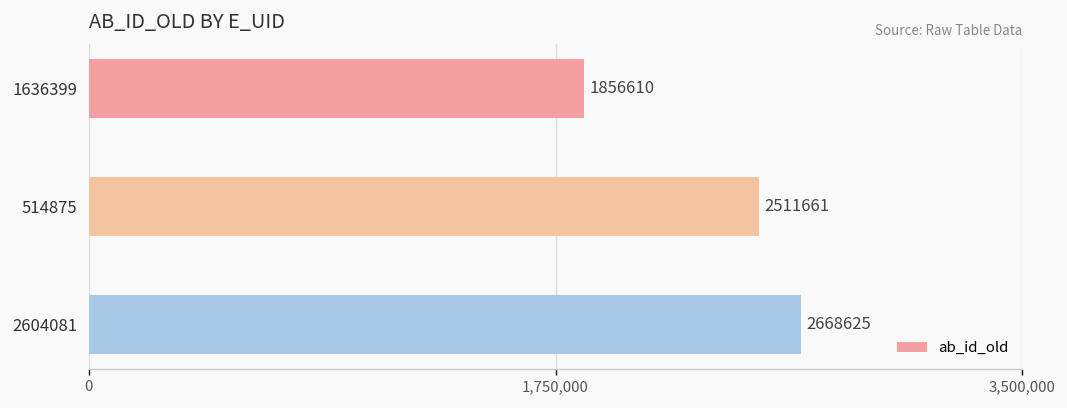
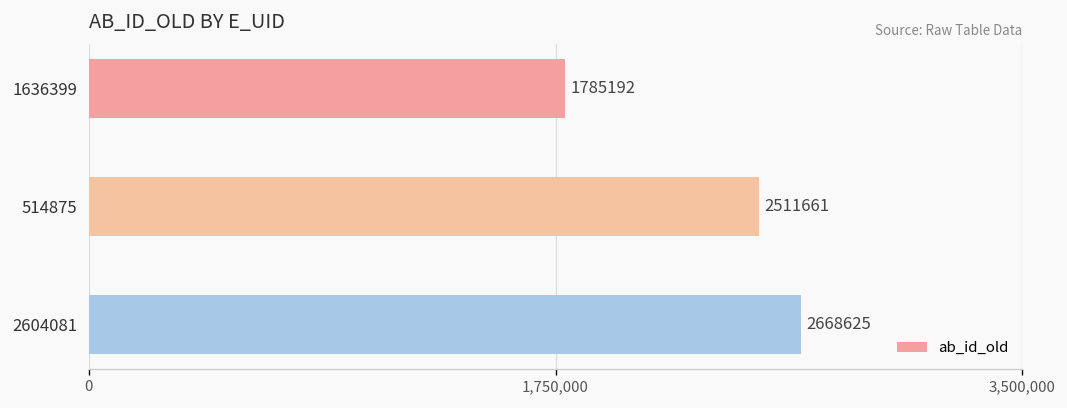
1636399: 1856610 -> 1785192
